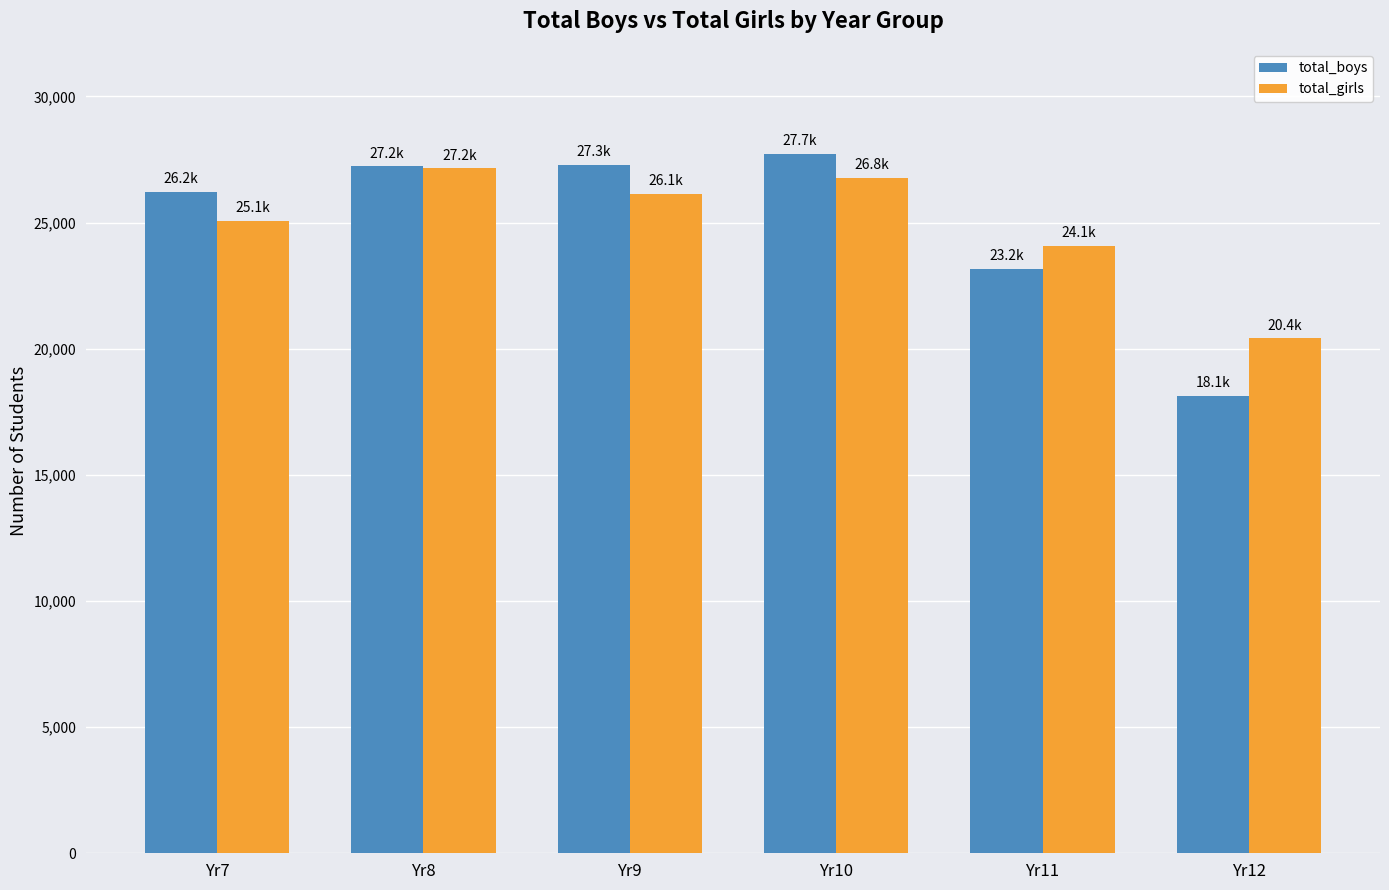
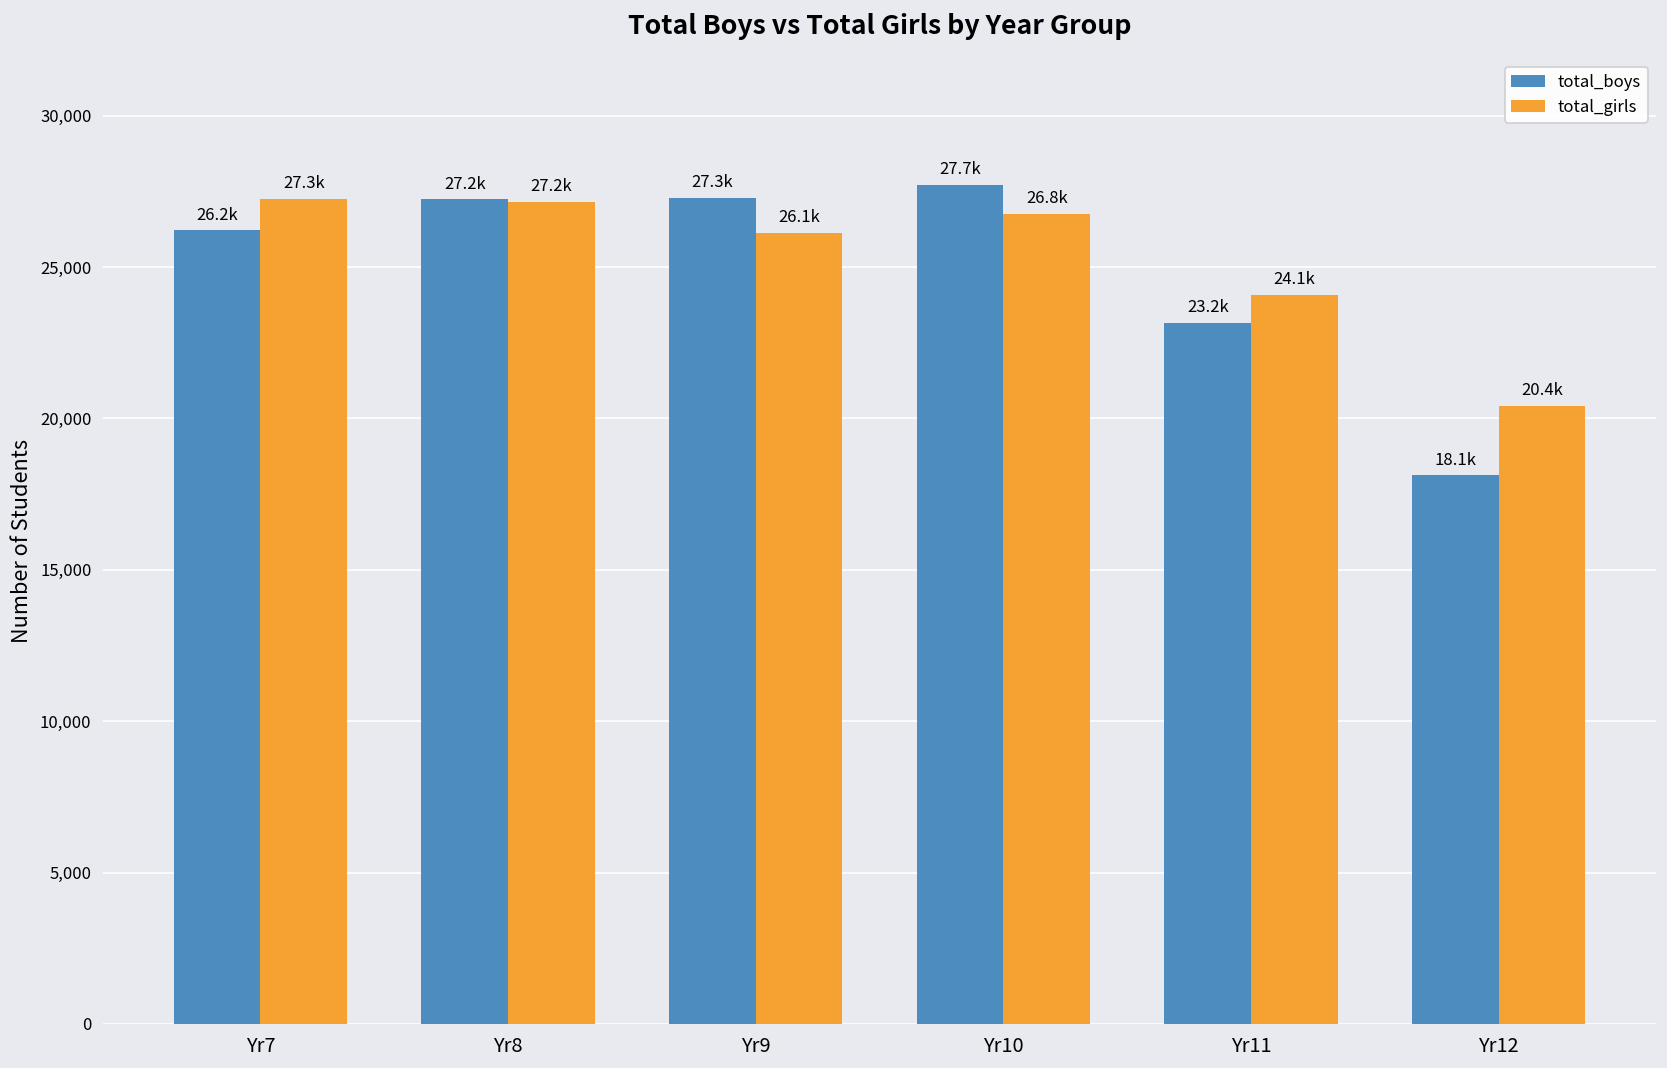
total_girls, Yr7: 25.1k -> 27.3k
